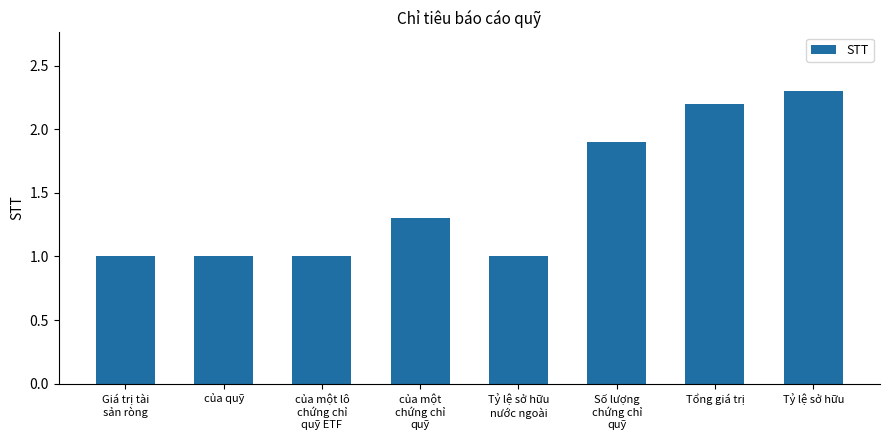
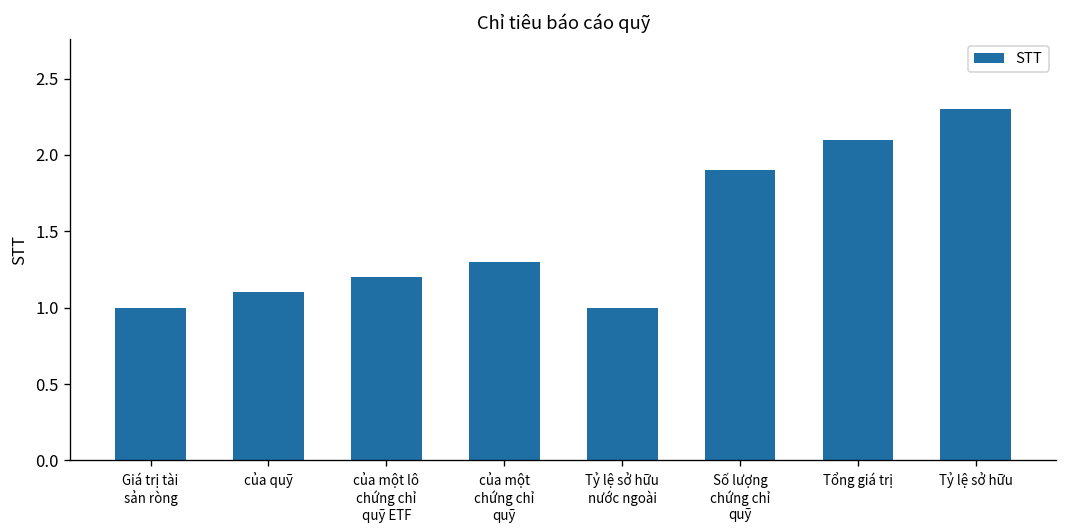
của quỹ: 1.0 -> 1.1
của một lô chứng chỉ quỹ ETF: 1.0 -> 1.2
Tổng giá trị: 2.2 -> 2.1
